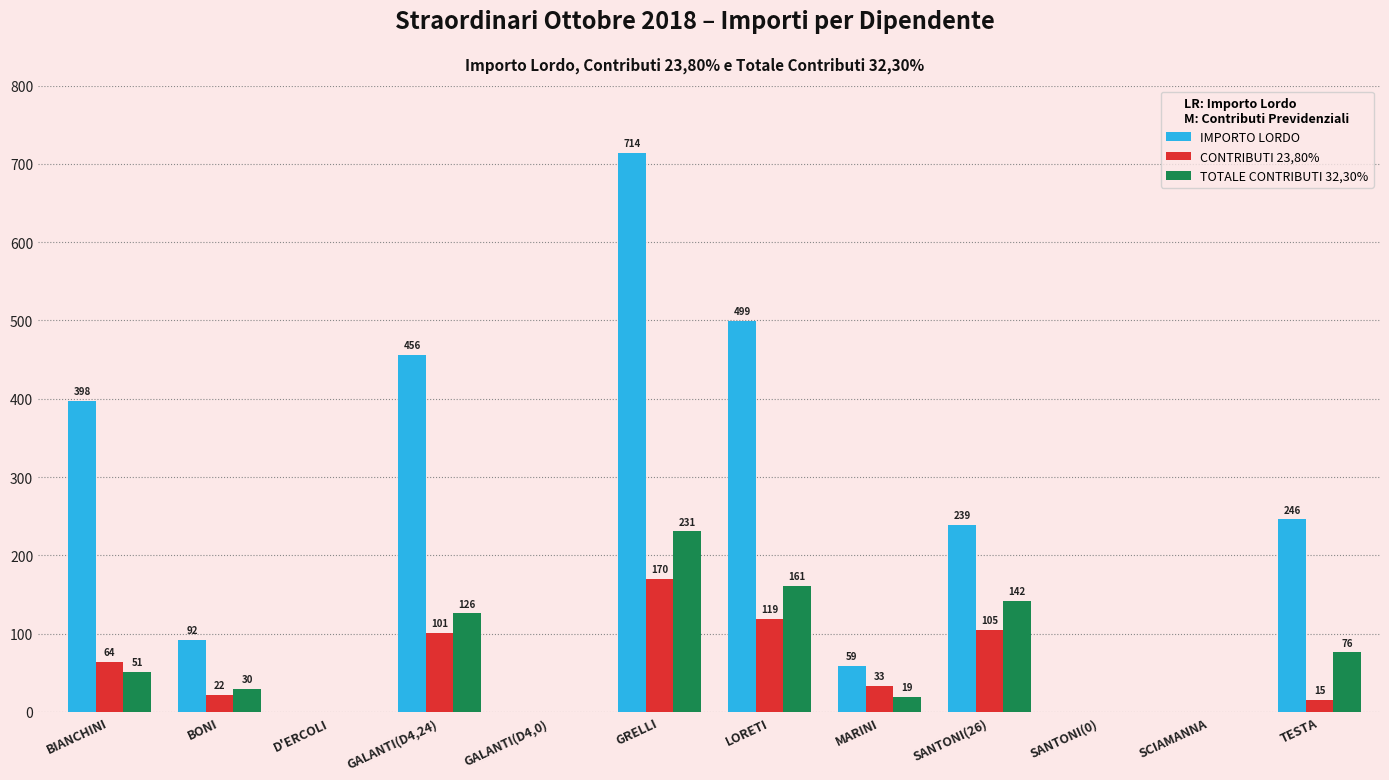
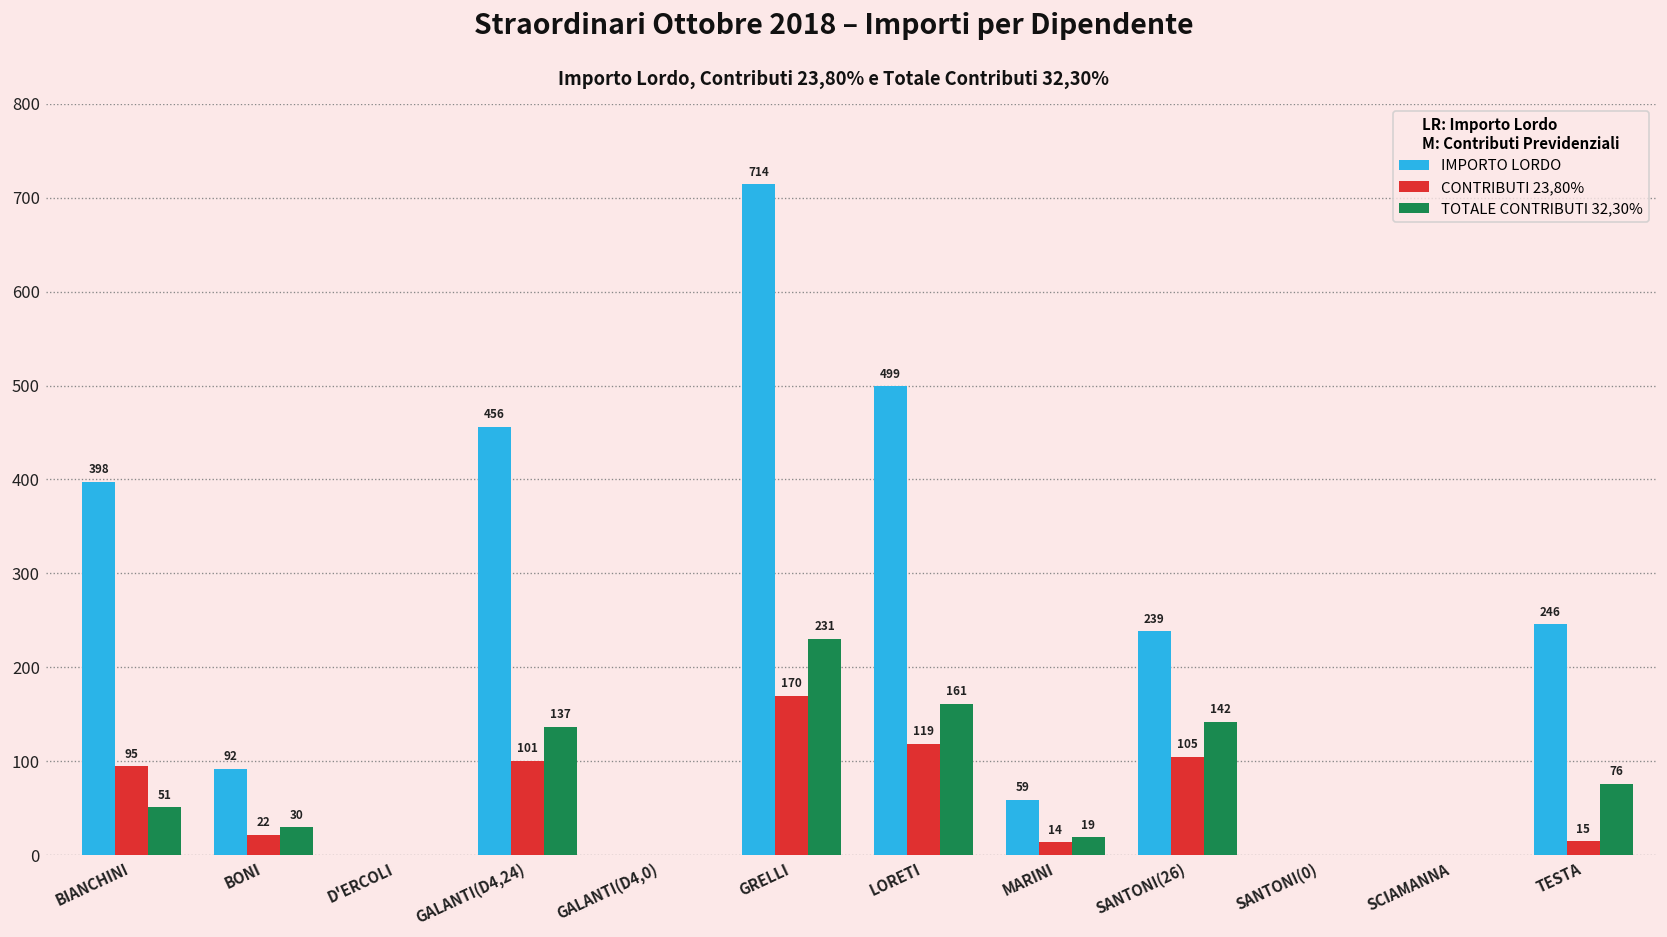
CONTRIBUTI 23,80%, BIANCHINI: 64 -> 95
TOTALE CONTRIBUTI 32,30%, GALANTI(D4,24): 126 -> 137
CONTRIBUTI 23,80%, MARINI: 33 -> 14
